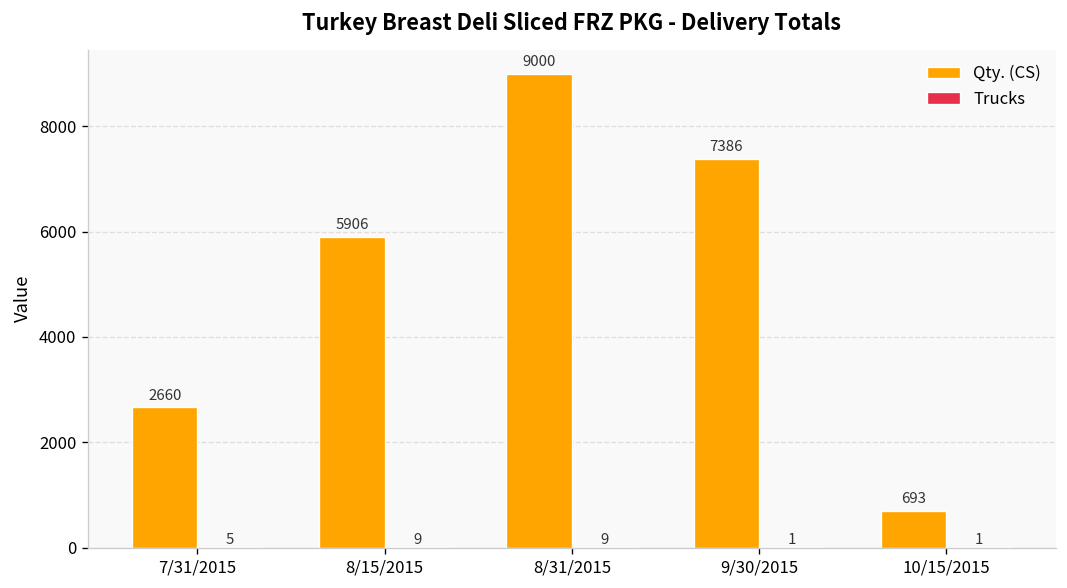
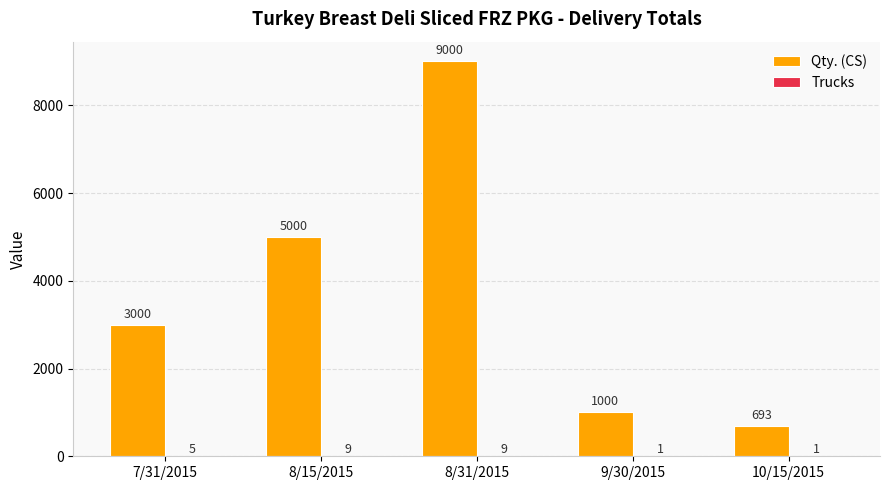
Qty. (CS), 7/31/2015: 2660 -> 3000
Qty. (CS), 8/15/2015: 5906 -> 5000
Qty. (CS), 9/30/2015: 7386 -> 1000
